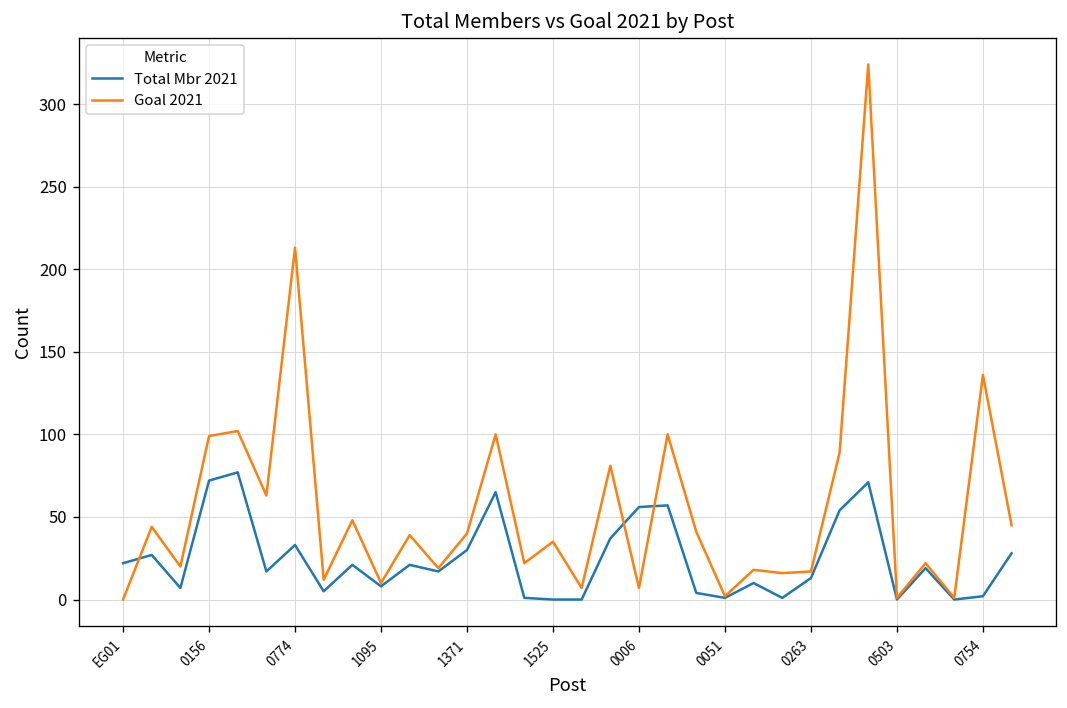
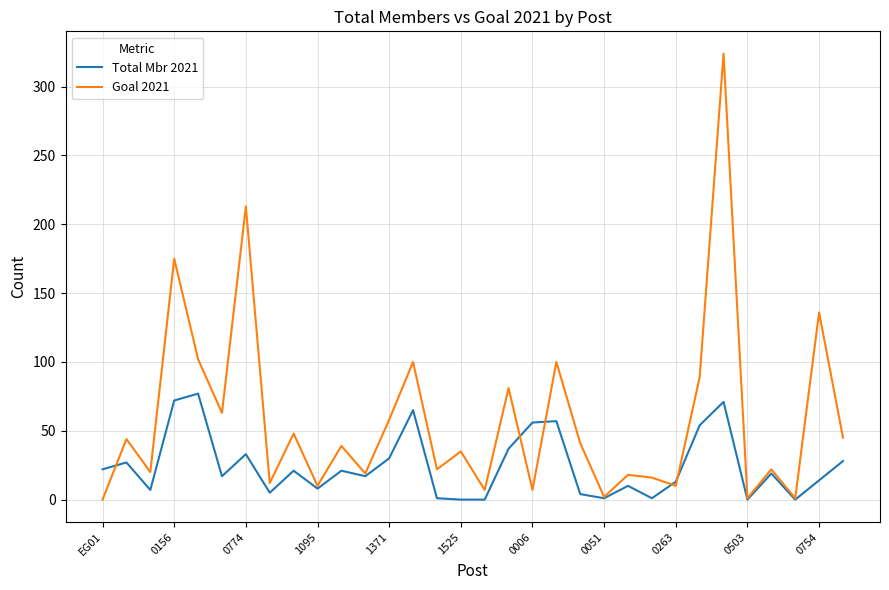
Goal 2021, 0156: 99 -> 175
Goal 2021, 1371: 40 -> 58
Goal 2021, 0263: 17 -> 10
Total Mbr 2021, 0754: 2 -> 14
